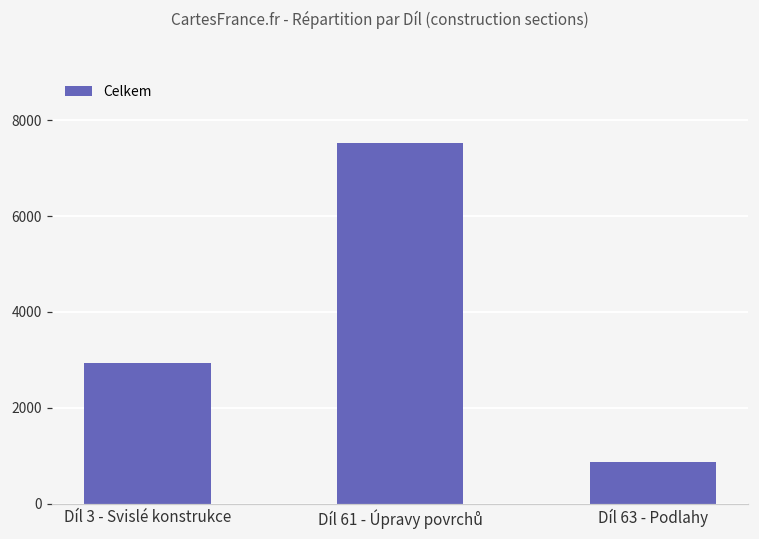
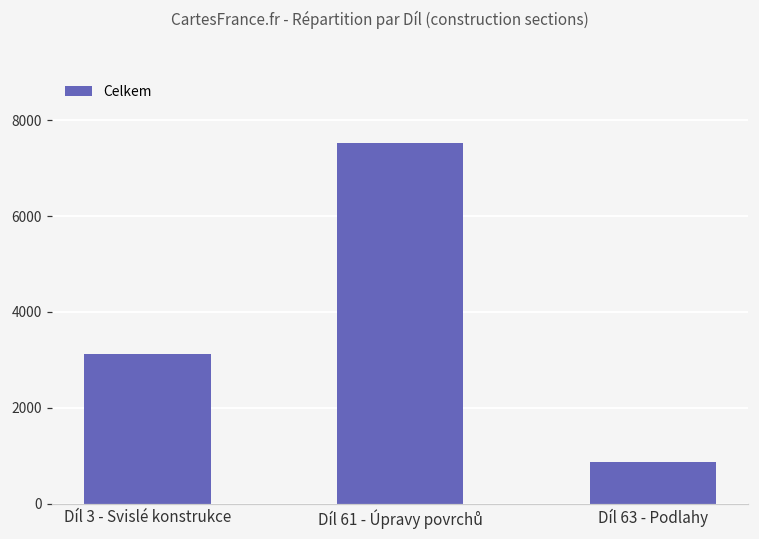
Díl 3 - Svislé konstrukce: 2900 -> 3100
